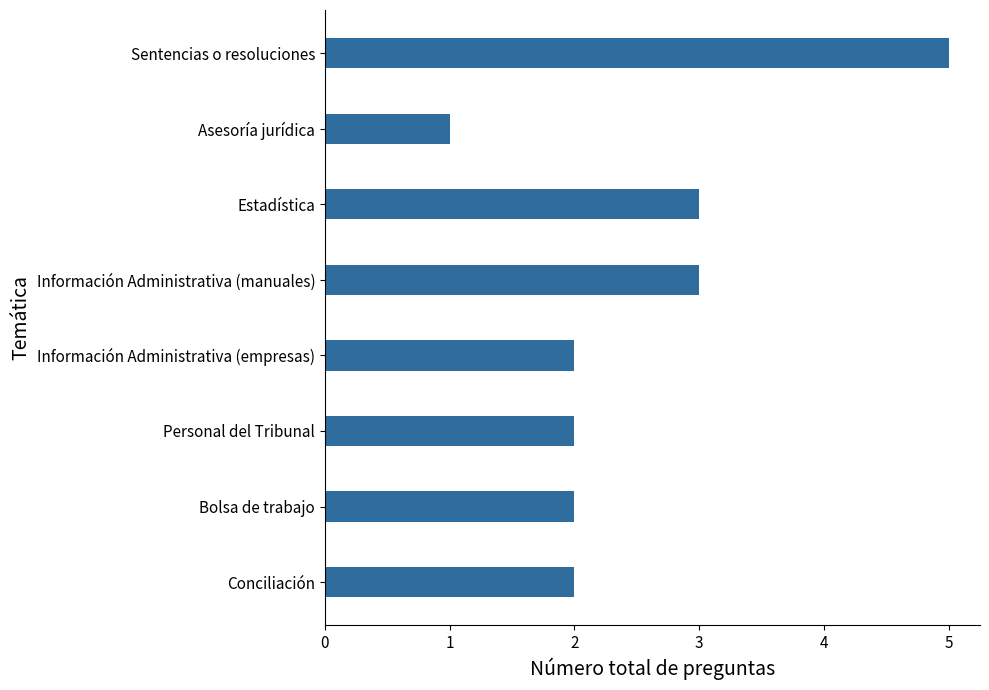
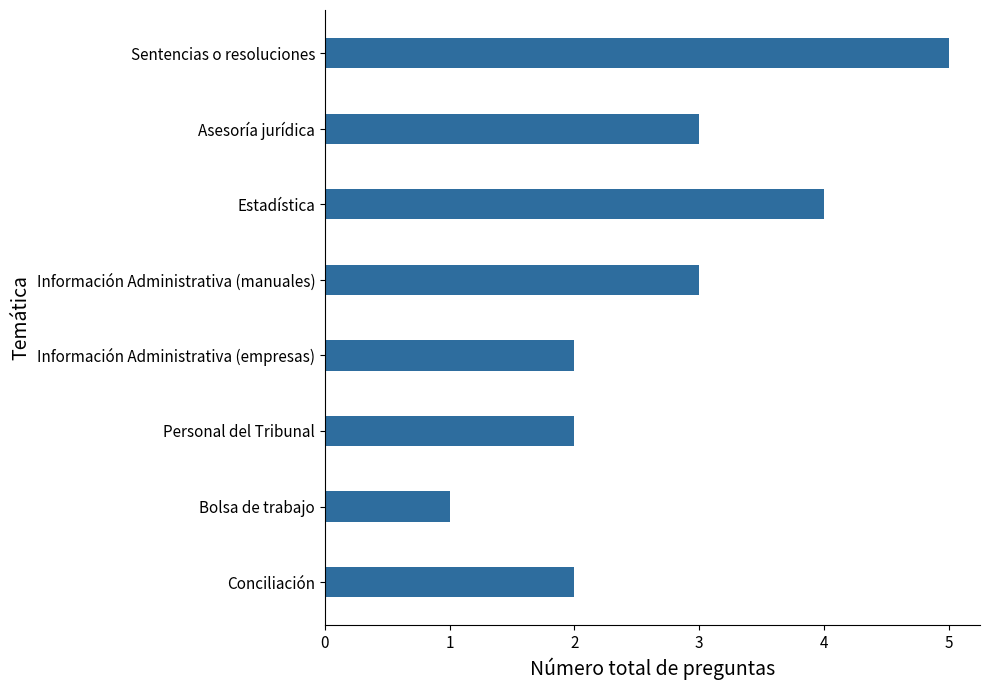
Asesoría jurídica: 1 -> 3
Estadística: 3 -> 4
Bolsa de trabajo: 2 -> 1
